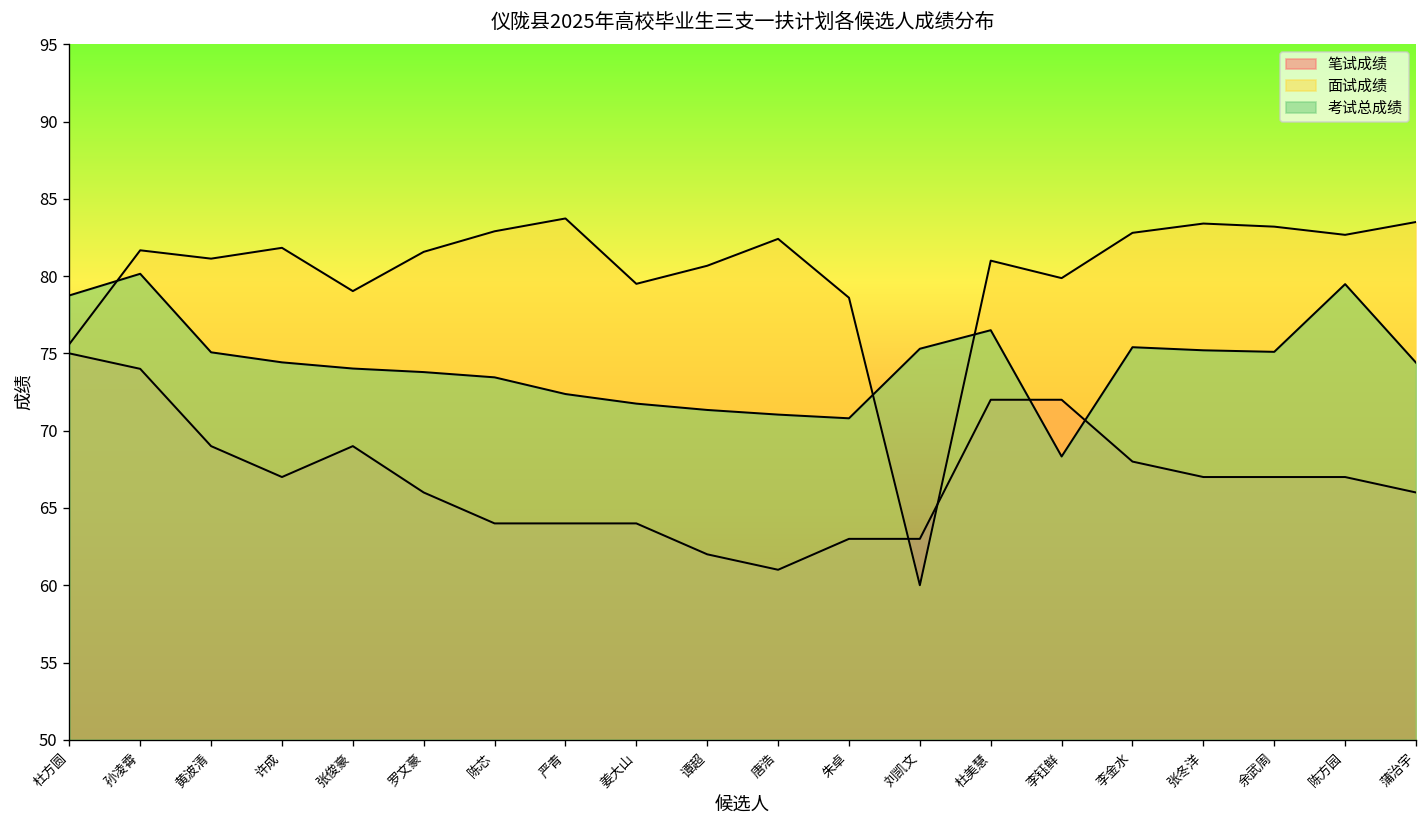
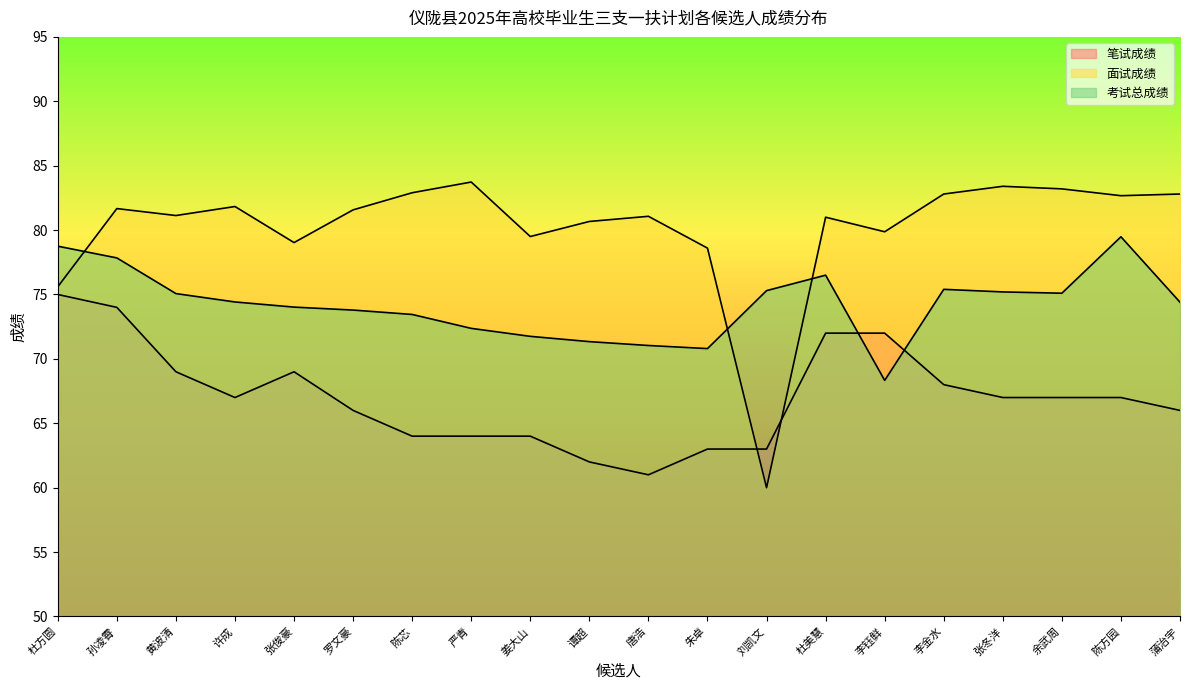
考试总成绩, 孙凌霄: 80.2 -> 77.8
面试成绩, 唐浩: 82.4 -> 81.1
面试成绩, 蒲治宇: 83.5 -> 82.8
